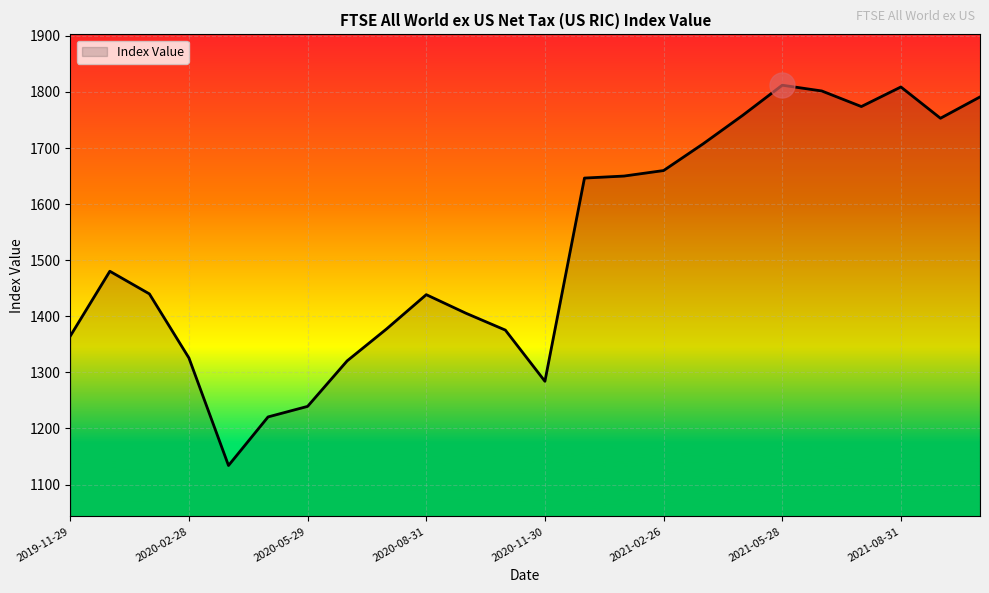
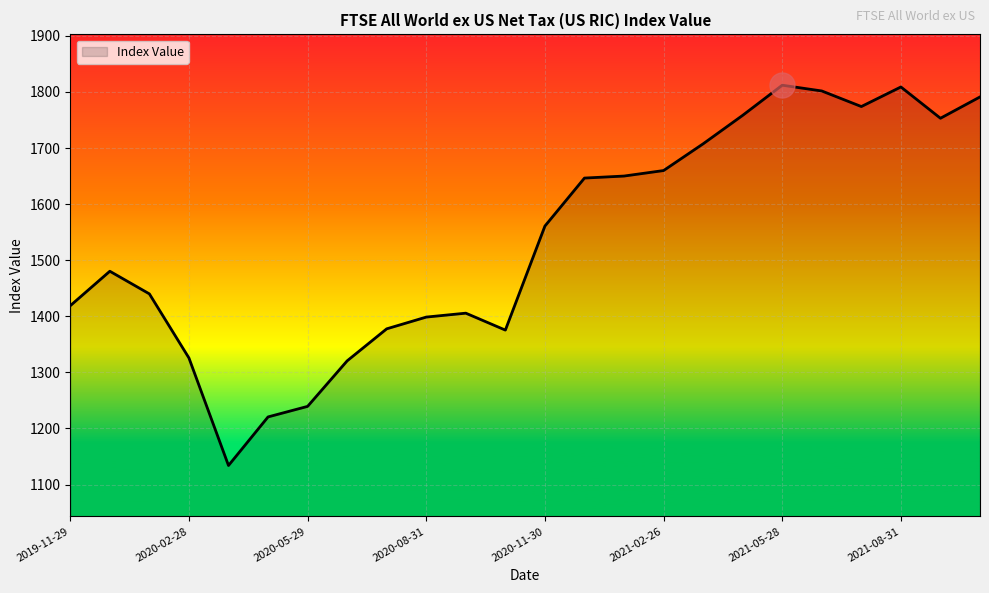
Index Value, 2019-11-29: 1360 -> 1420
Index Value, 2020-08-31: 1440 -> 1400
Index Value, 2020-11-30: 1280 -> 1560
